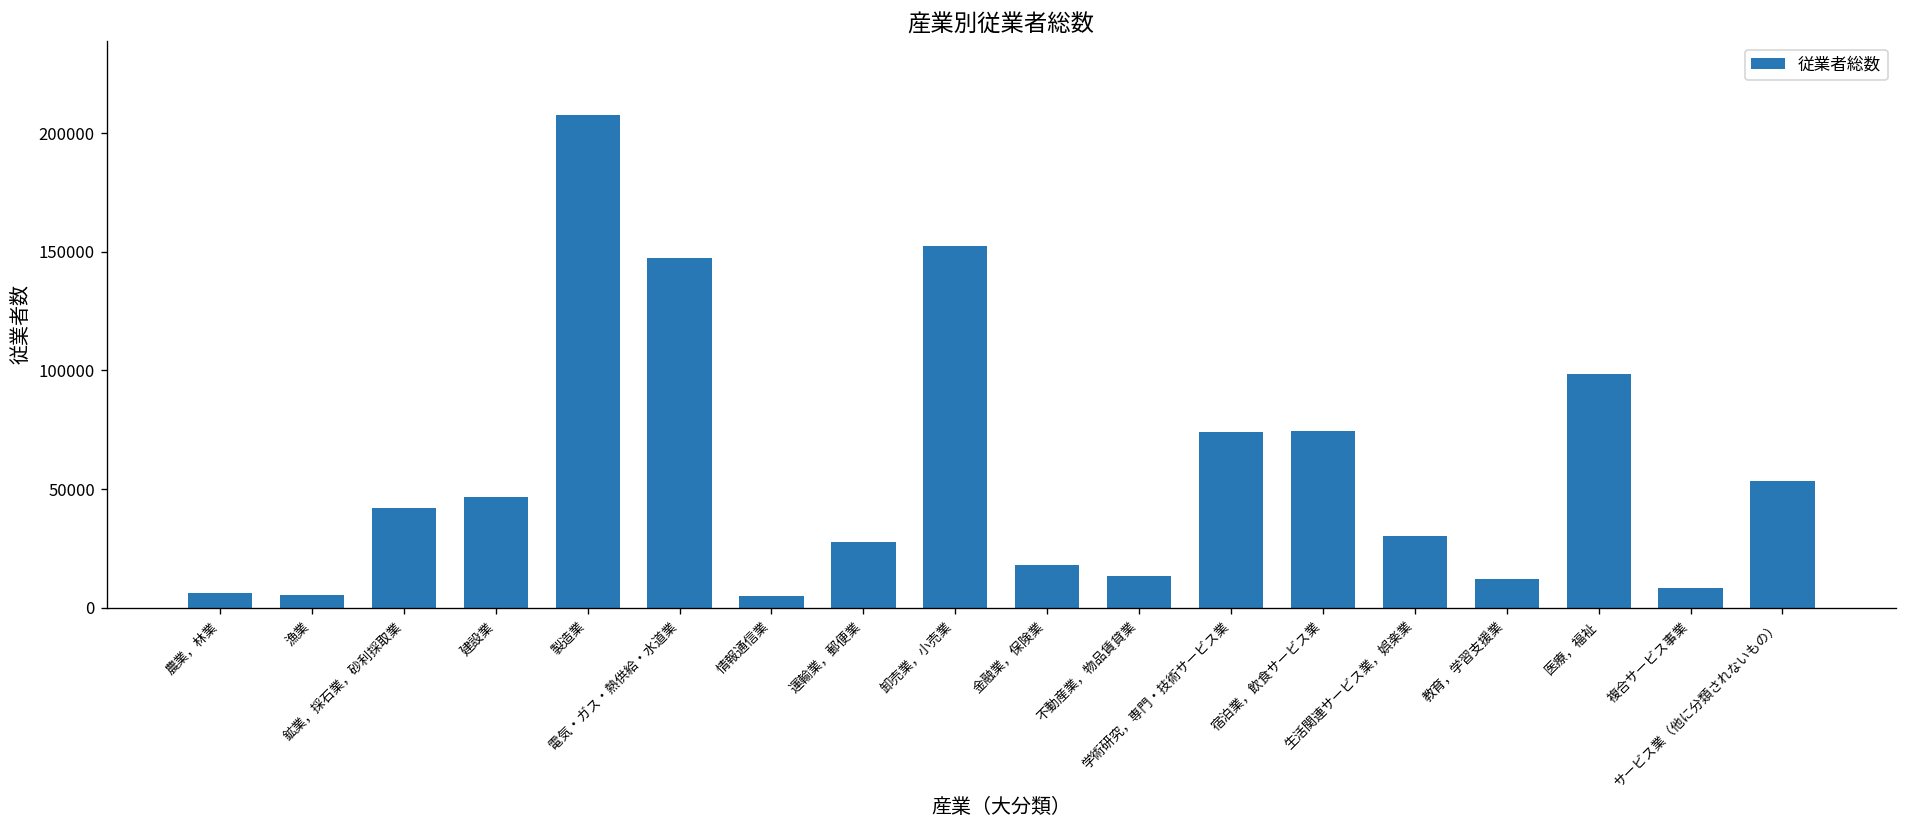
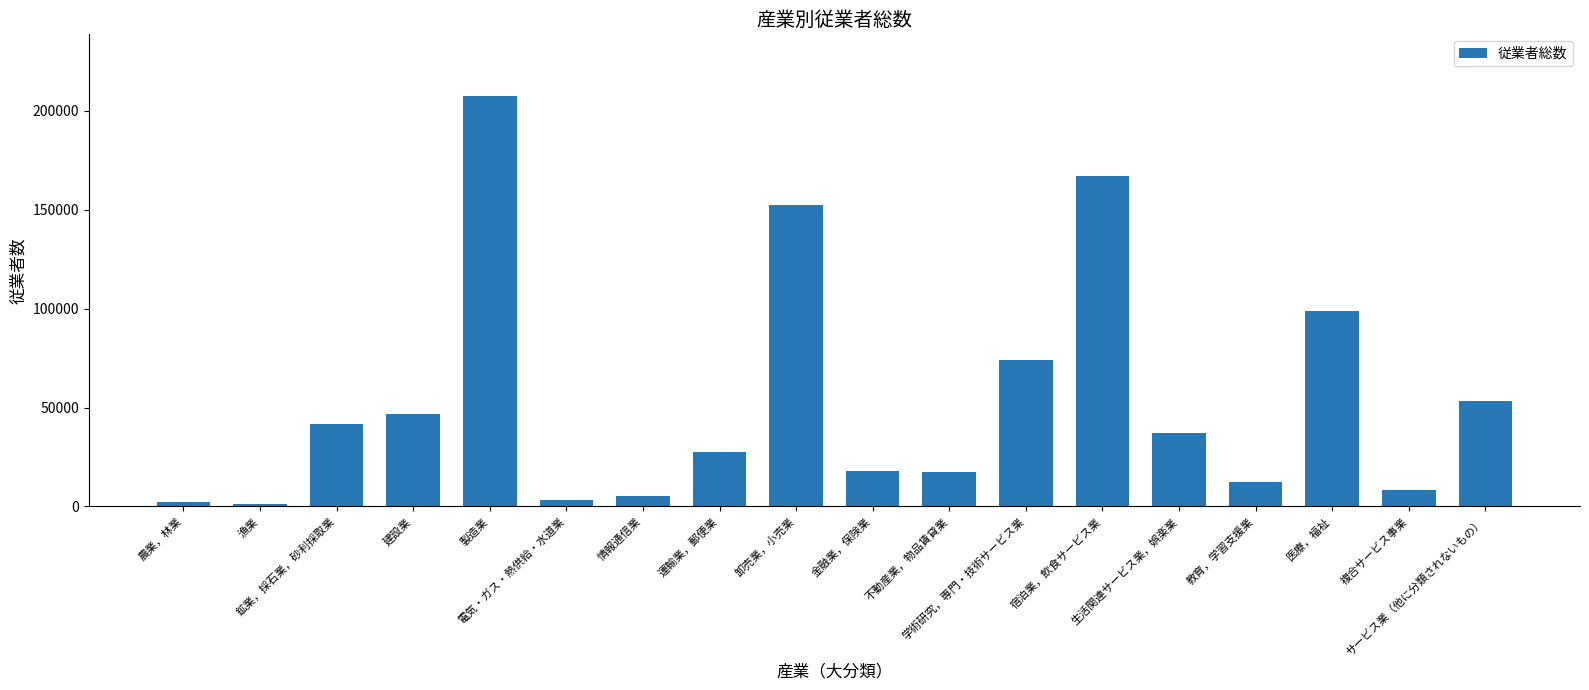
農業，林業: 6000 -> 2000
漁業: 5000 -> 1000
電気・ガス・熱供給・水道業: 147000 -> 3000
不動産業，物品賃貸業: 13000 -> 17000
宿泊業，飲食サービス業: 74000 -> 167000
生活関連サービス業，娯楽業: 30000 -> 37000
